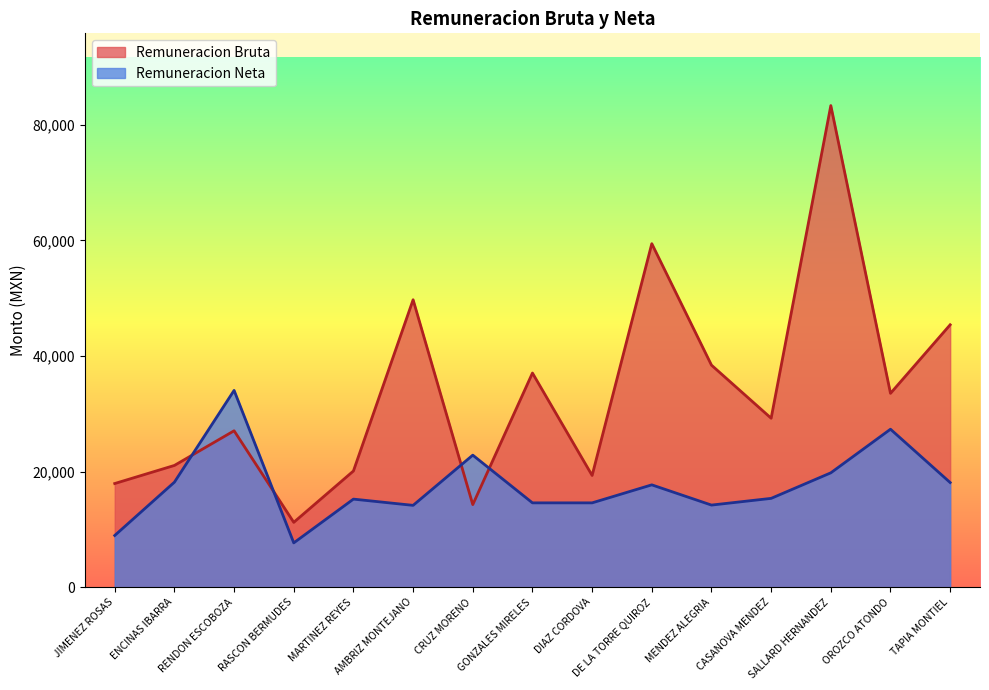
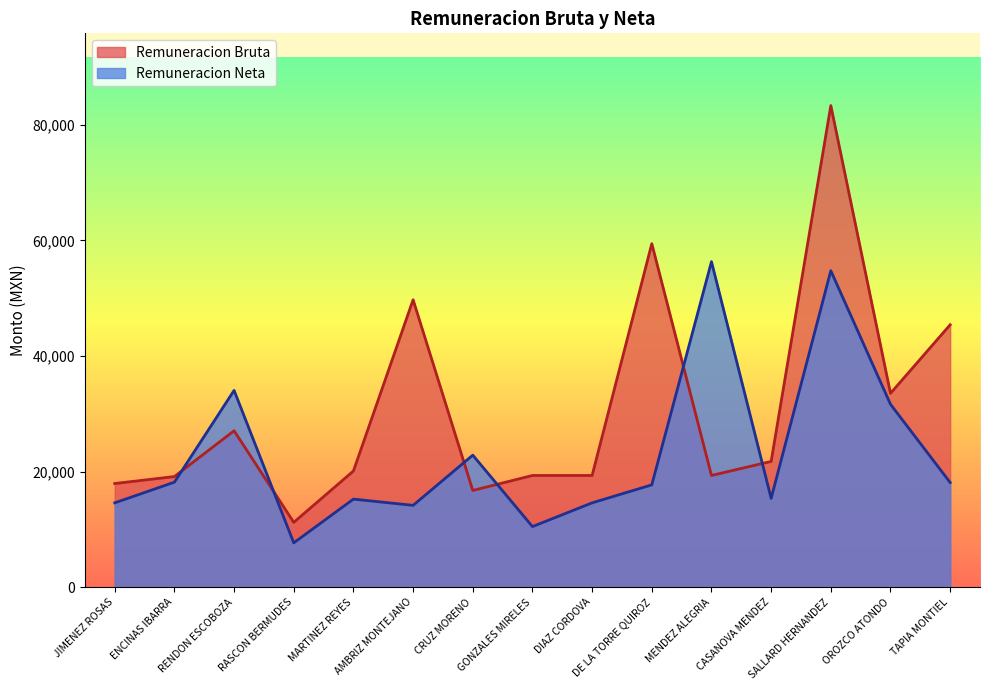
Remuneracion Neta, JIMENEZ ROSAS: 9,000 -> 15,000
Remuneracion Bruta, ENCINAS IBARRA: 21,000 -> 19,000
Remuneracion Bruta, CRUZ MORENO: 14,000 -> 17,000
Remuneracion Bruta, GONZALES MIRELES: 37,000 -> 19,000
Remuneracion Neta, GONZALES MIRELES: 15,000 -> 10,000
Remuneracion Bruta, MENDEZ ALEGRIA: 38,000 -> 19,000
Remuneracion Neta, MENDEZ ALEGRIA: 14,000 -> 56,000
Remuneracion Bruta, CASANOVA MENDEZ: 29,000 -> 22,000
Remuneracion Neta, SALLARD HERNANDEZ: 20,000 -> 55,000
Remuneracion Neta, OROZCO ATONDO: 27,000 -> 32,000
